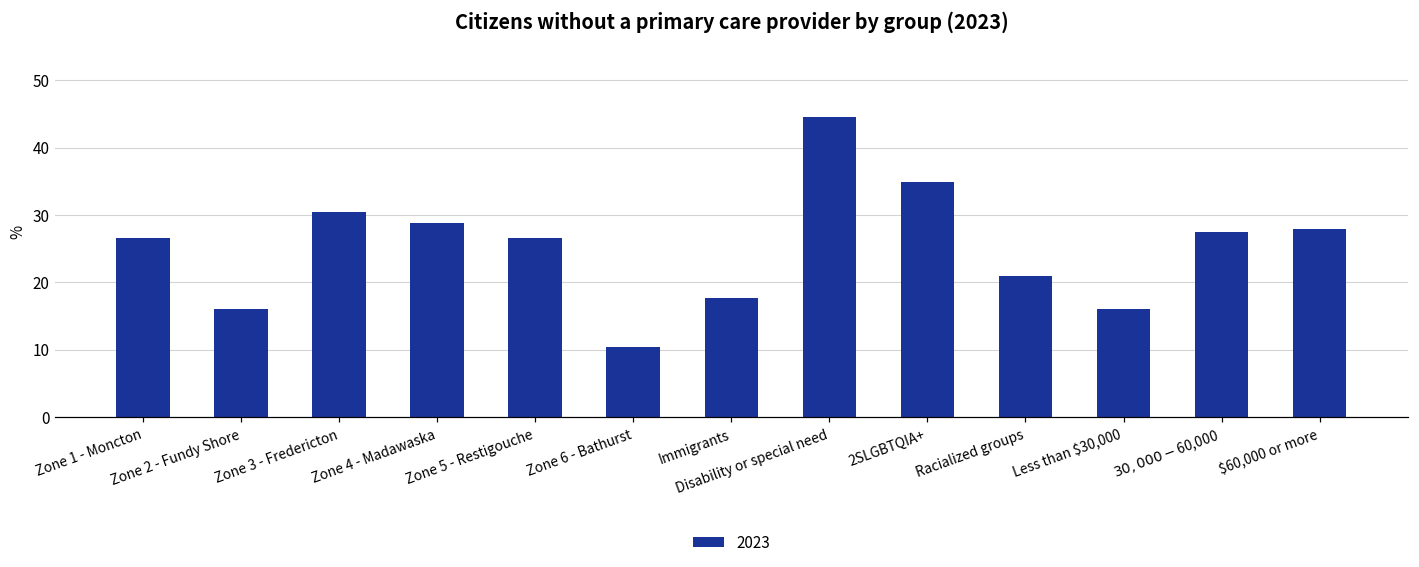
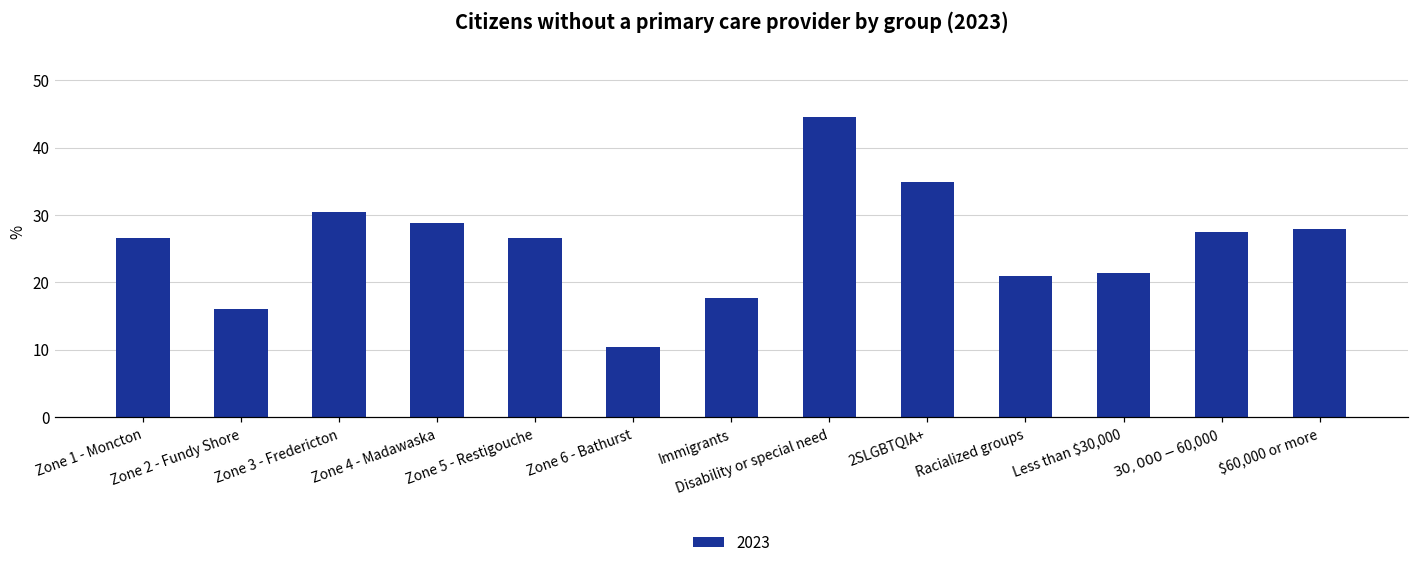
Less than $30,000: 16 -> 21
